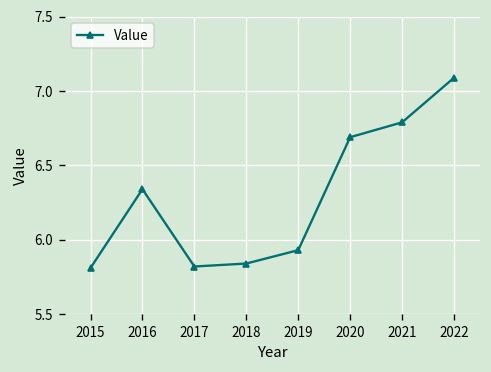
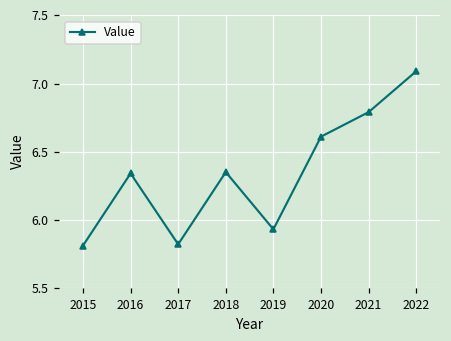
2018: 5.84 -> 6.35
2020: 6.69 -> 6.61
